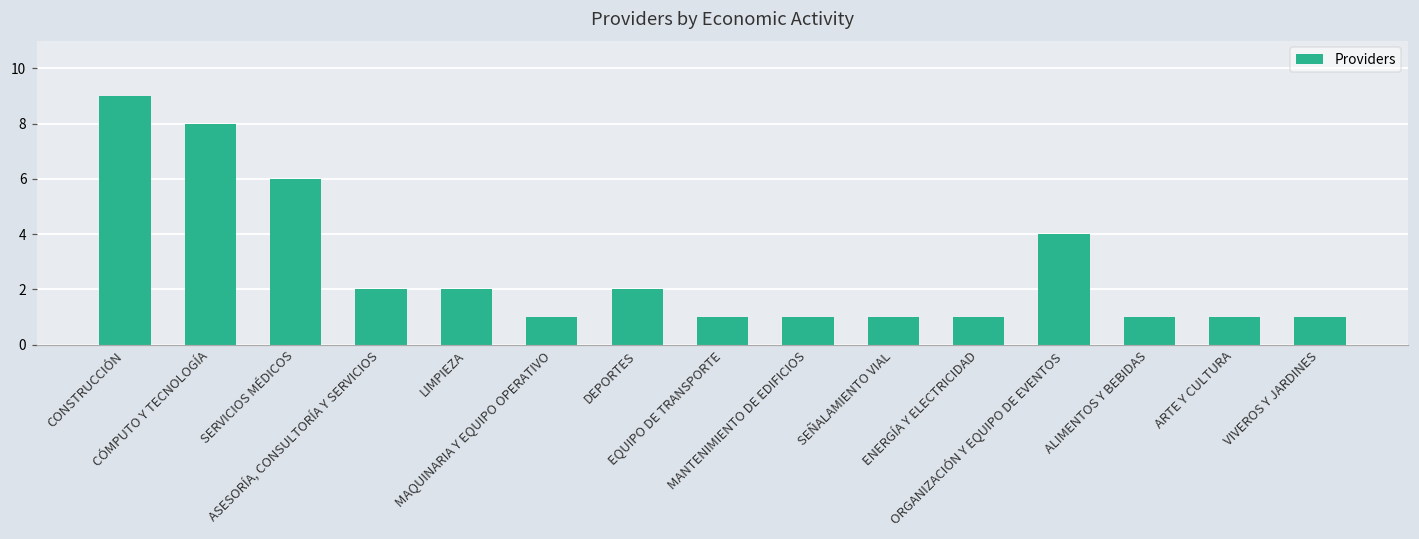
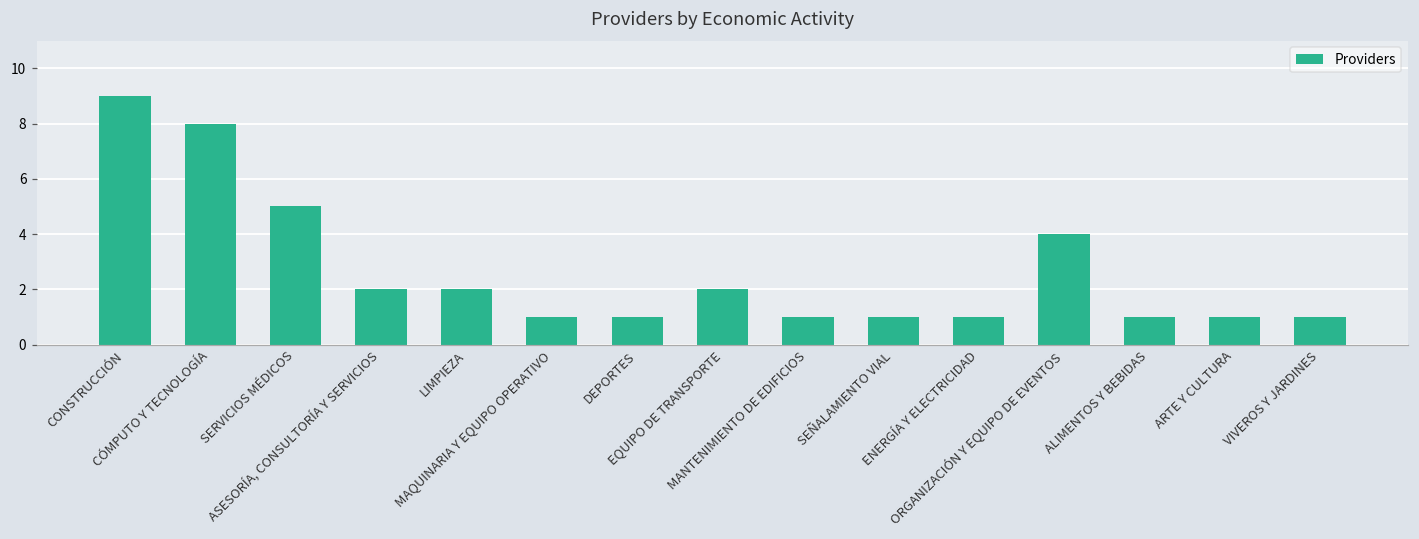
SERVICIOS MÉDICOS: 6 -> 5
DEPORTES: 2 -> 1
EQUIPO DE TRANSPORTE: 1 -> 2
